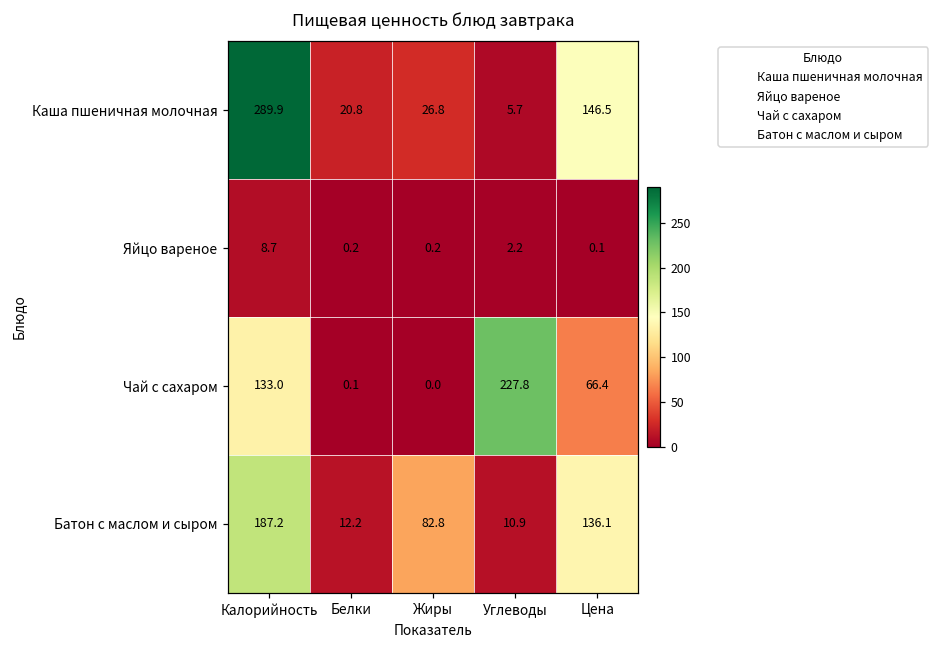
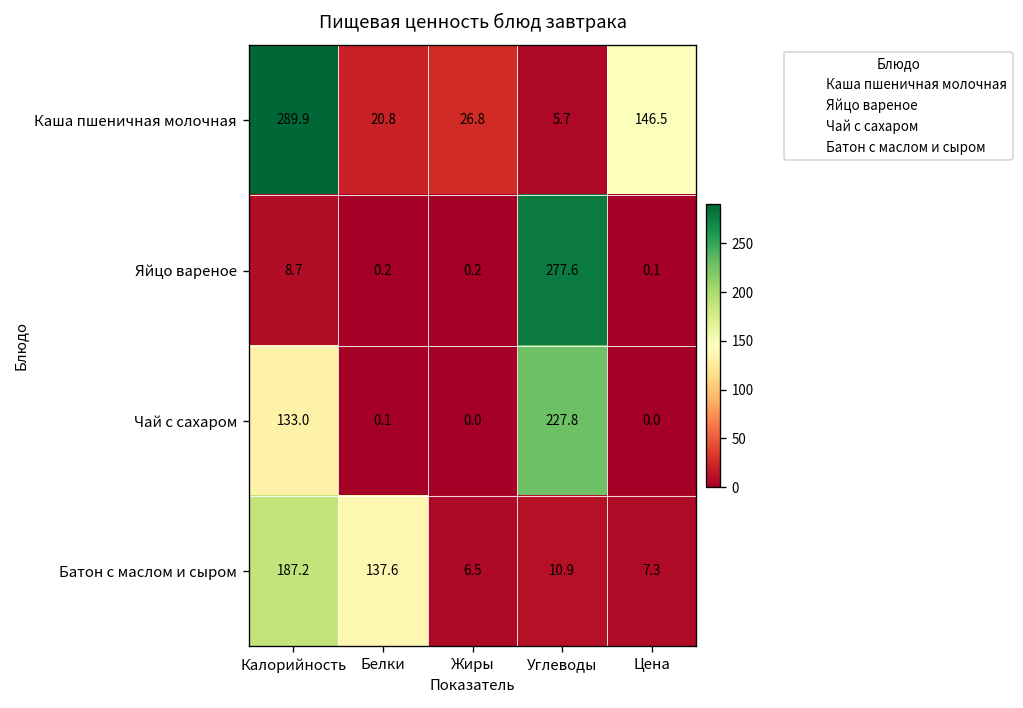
Яйцо вареное, Углеводы: 2.2 -> 277.6
Чай с сахаром, Цена: 66.4 -> 0.0
Батон с маслом и сыром, Белки: 12.2 -> 137.6
Батон с маслом и сыром, Жиры: 82.8 -> 6.5
Батон с маслом и сыром, Цена: 136.1 -> 7.3
